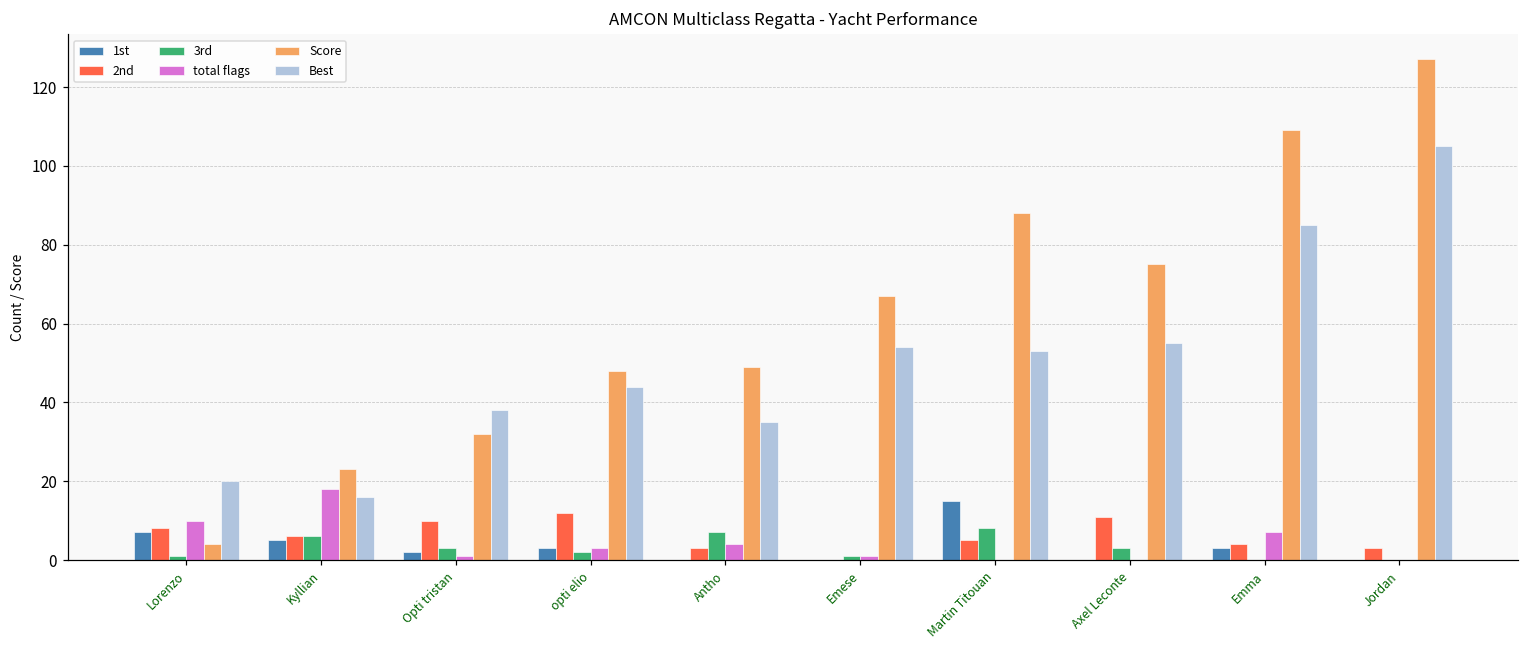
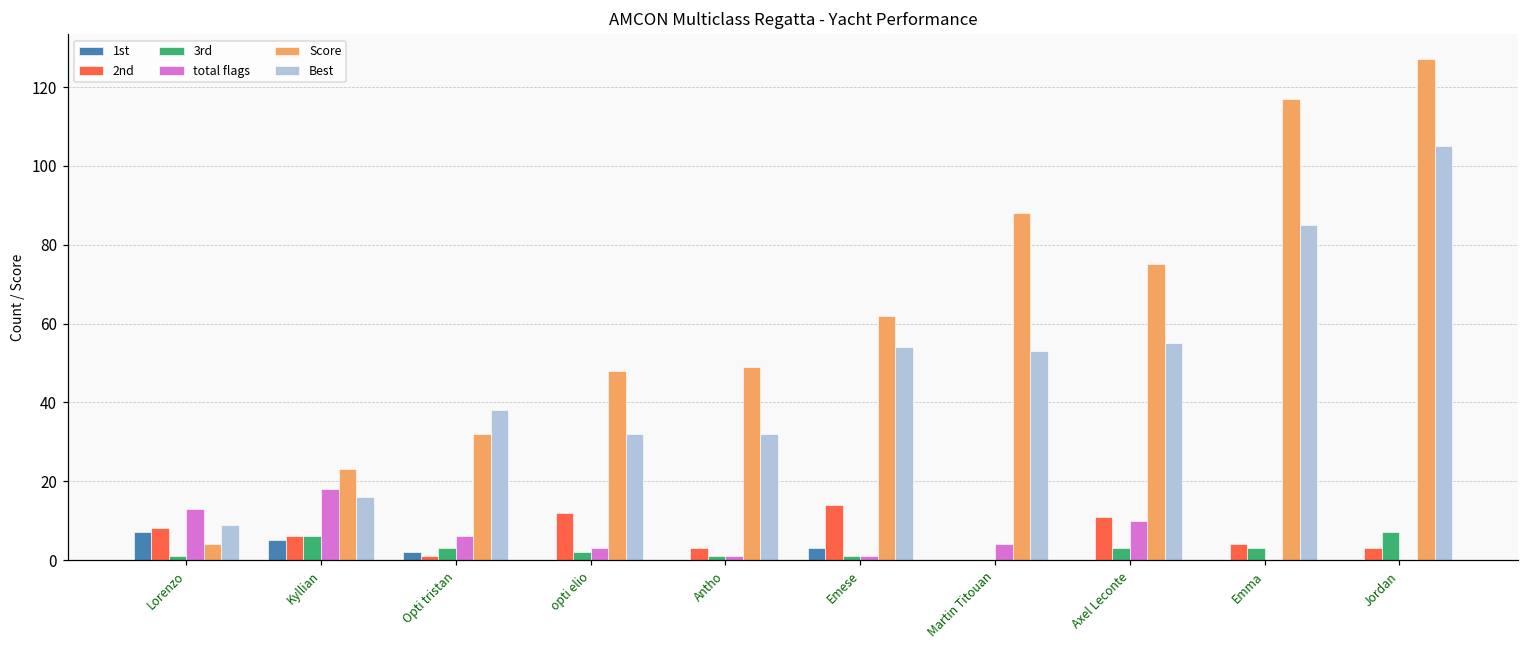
total flags, Lorenzo: 10 -> 13
Best, Lorenzo: 20 -> 9
2nd, Opti tristan: 10 -> 1
total flags, Opti tristan: 1 -> 6
1st, opti elio: 3 -> 0
Best, opti elio: 44 -> 32
3rd, Antho: 7 -> 1
total flags, Antho: 4 -> 1
Best, Antho: 35 -> 32
1st, Emese: 0 -> 3
2nd, Emese: 0 -> 14
Score, Emese: 67 -> 62
1st, Martin Titouan: 15 -> 0
2nd, Martin Titouan: 5 -> 0
3rd, Martin Titouan: 8 -> 0
total flags, Martin Titouan: 0 -> 4
total flags, Axel Leconte: 0 -> 10
1st, Emma: 3 -> 0
3rd, Emma: 0 -> 3
total flags, Emma: 7 -> 0
Score, Emma: 109 -> 117
3rd, Jordan: 0 -> 7
